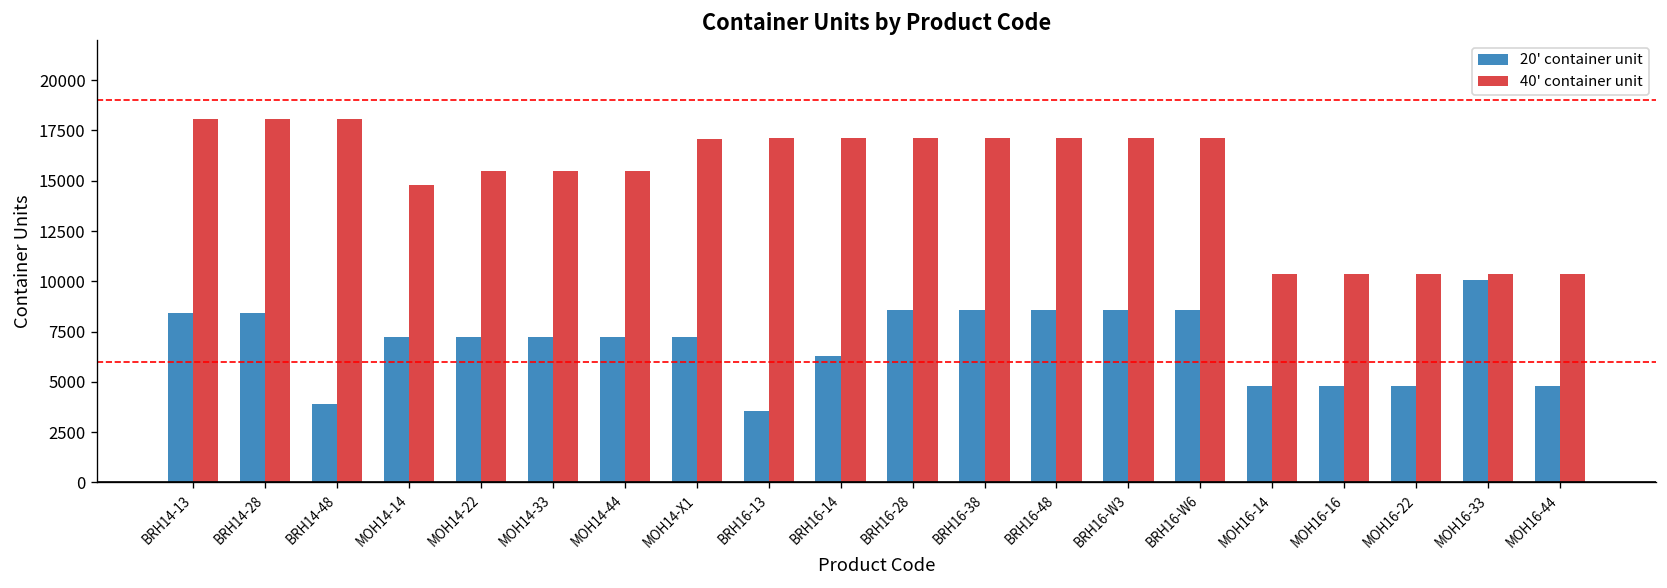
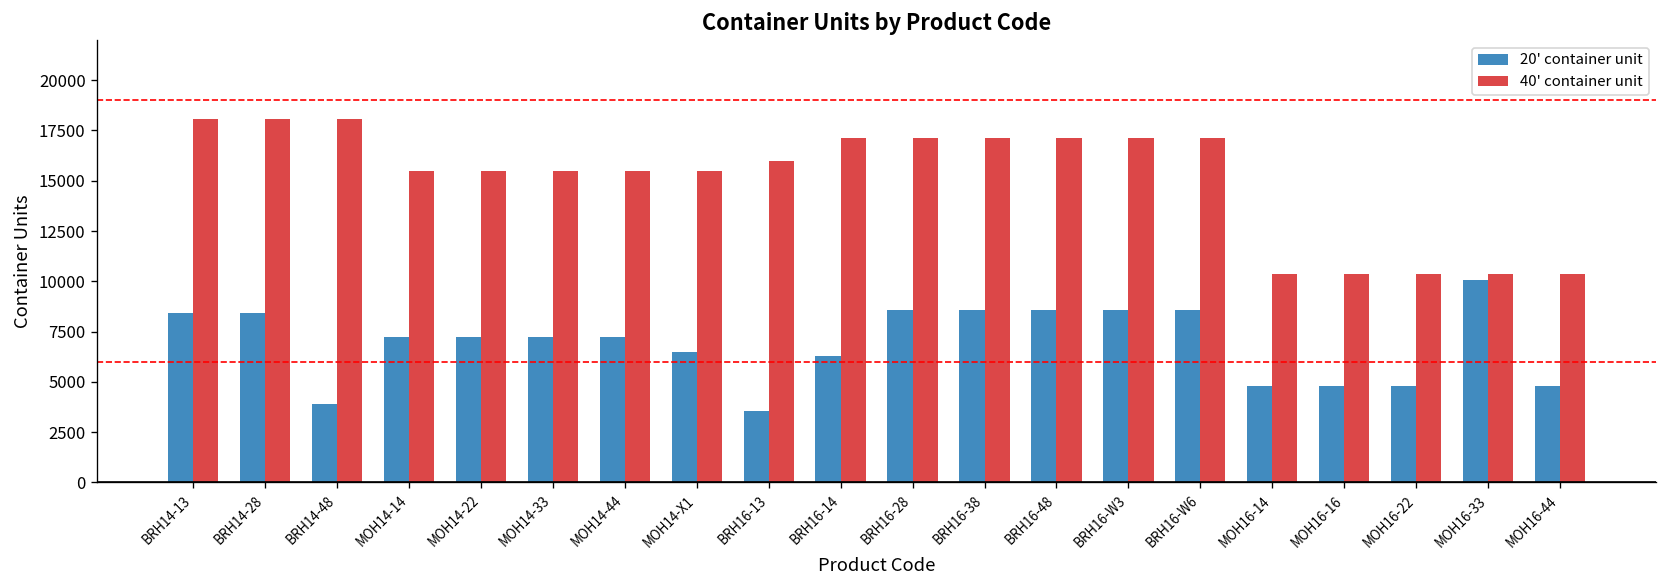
40' container unit, MOH14-14: 14800 -> 15500
20' container unit, MOH14-X1: 7200 -> 6500
40' container unit, MOH14-X1: 17100 -> 15500
40' container unit, BRH16-13: 17100 -> 16000
